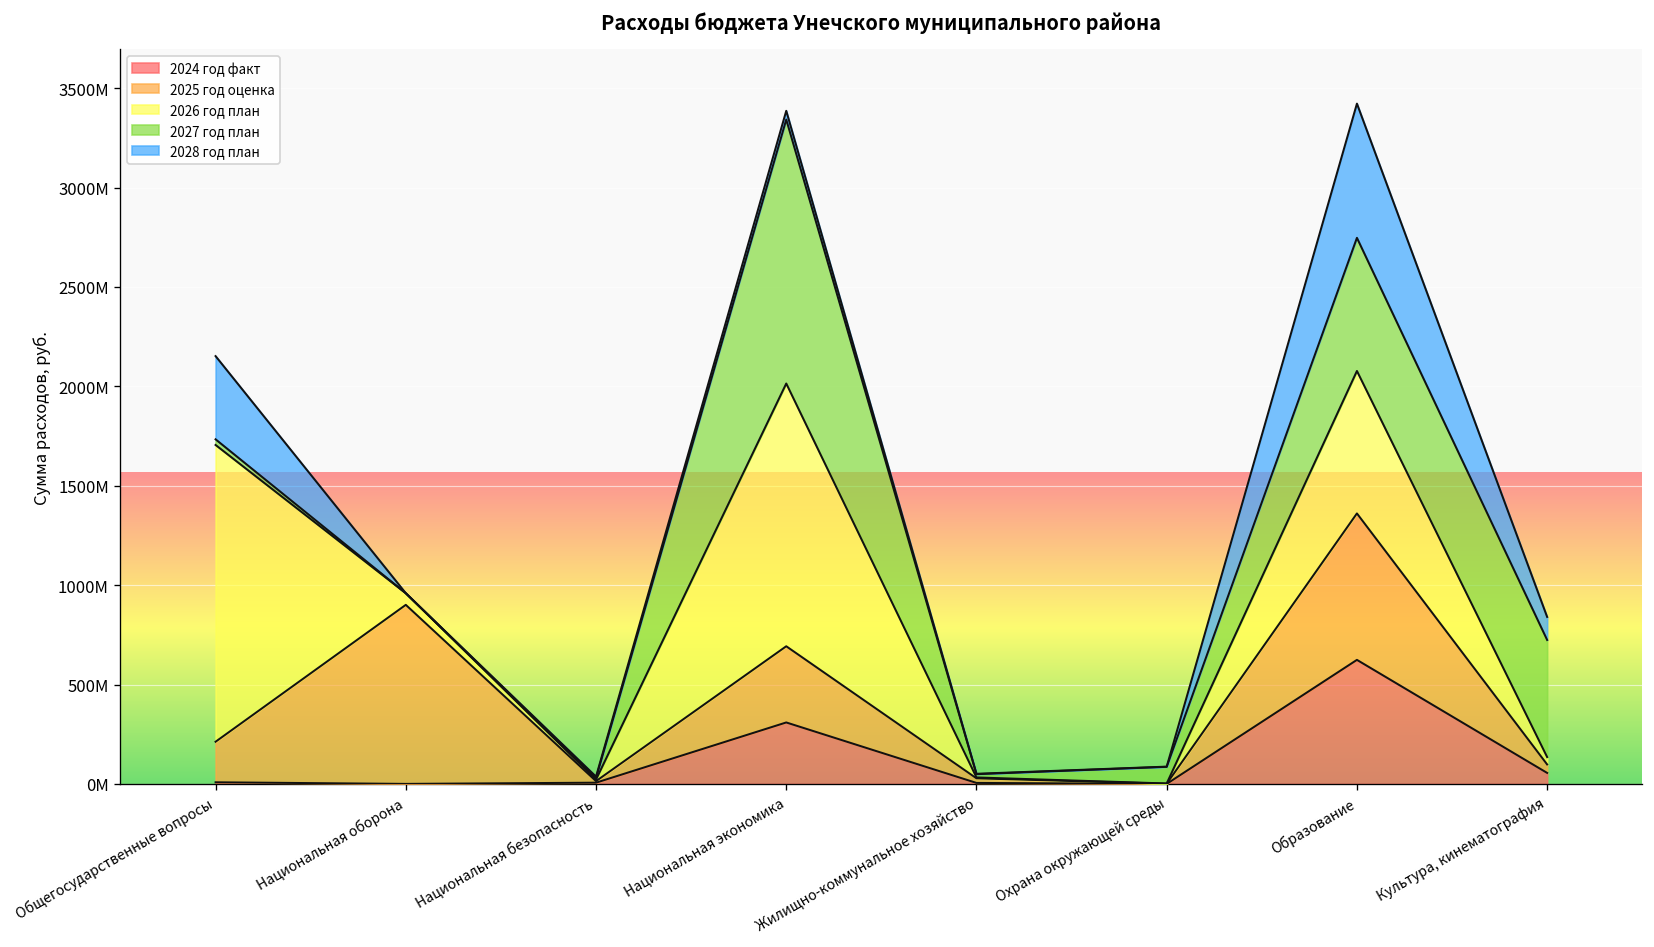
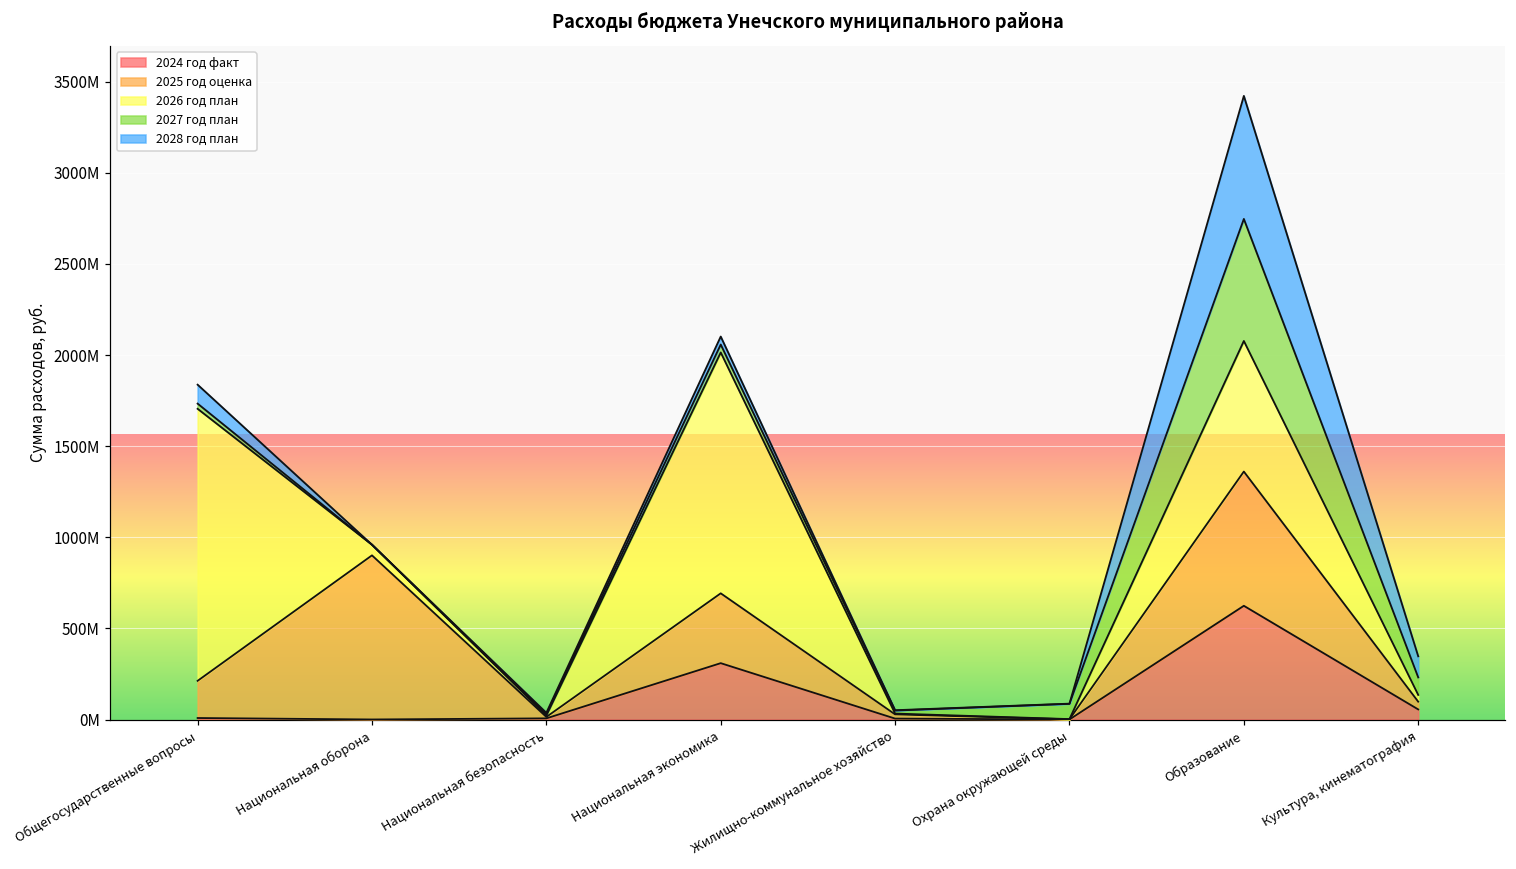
2028 год план, Общегосударственные вопросы: 420000000 -> 100000000
2027 год план, Национальная экономика: 1330000000 -> 40000000
2027 год план, Культура, кинематография: 590000000 -> 100000000
